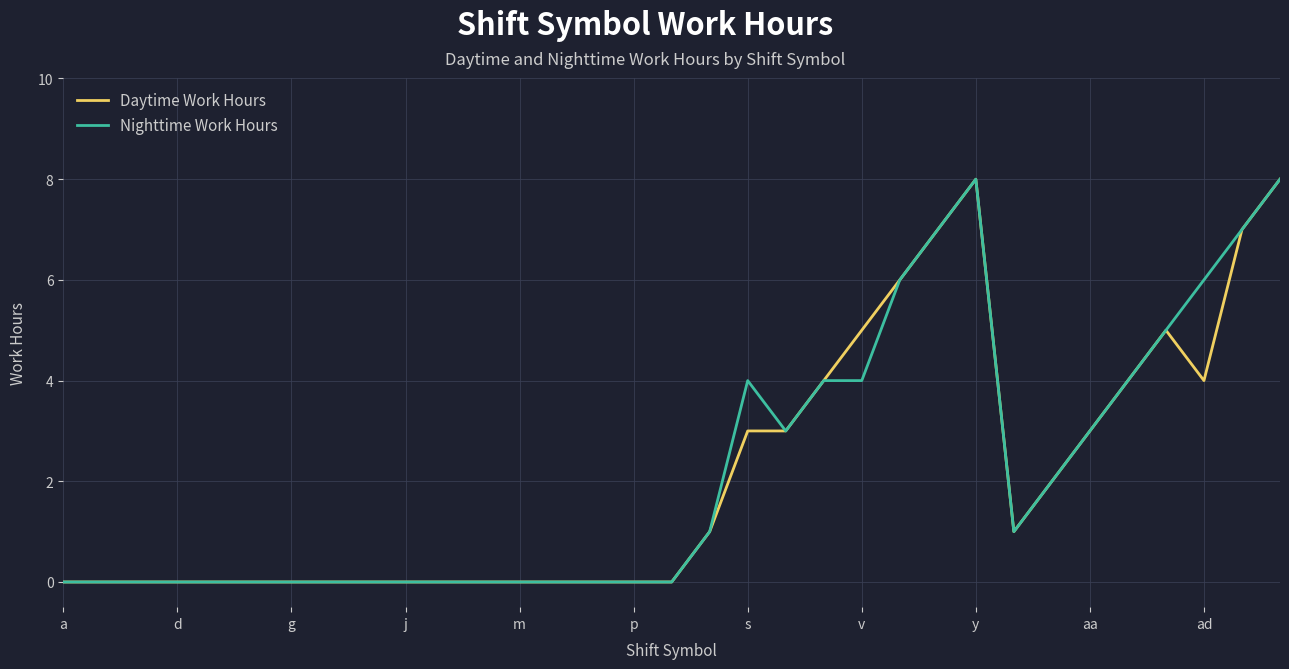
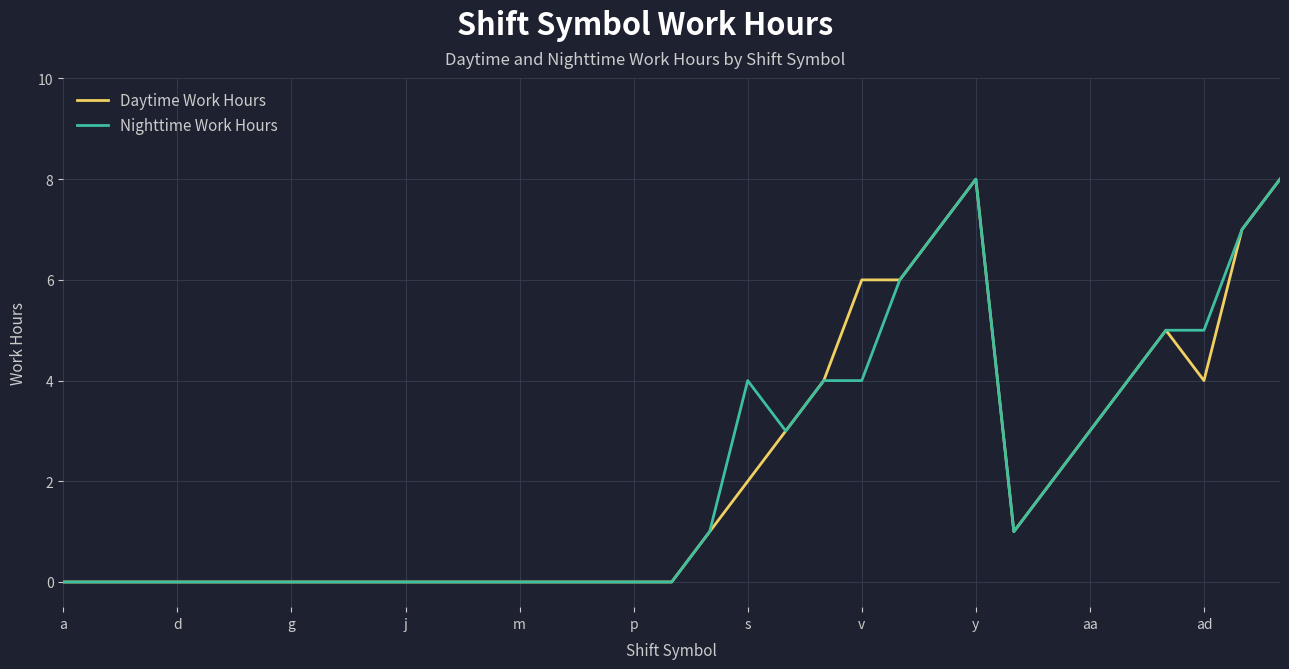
Daytime Work Hours, s: 3 -> 2
Daytime Work Hours, v: 5 -> 6
Nighttime Work Hours, ad: 6 -> 5
